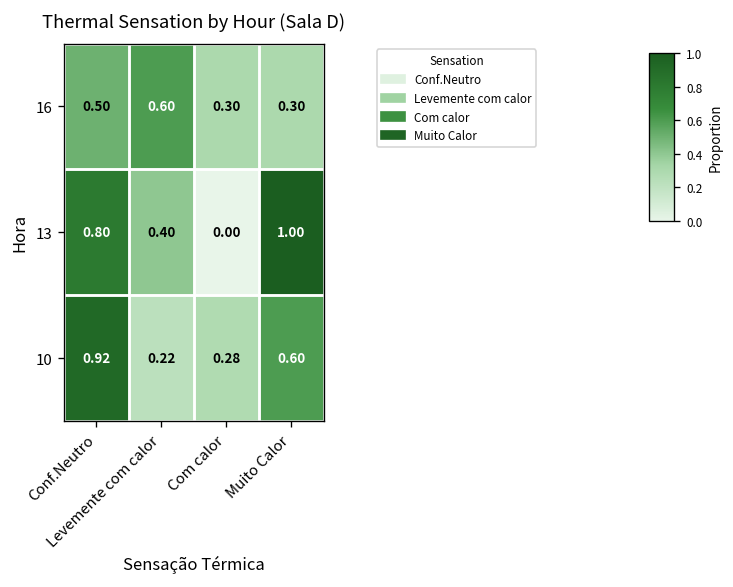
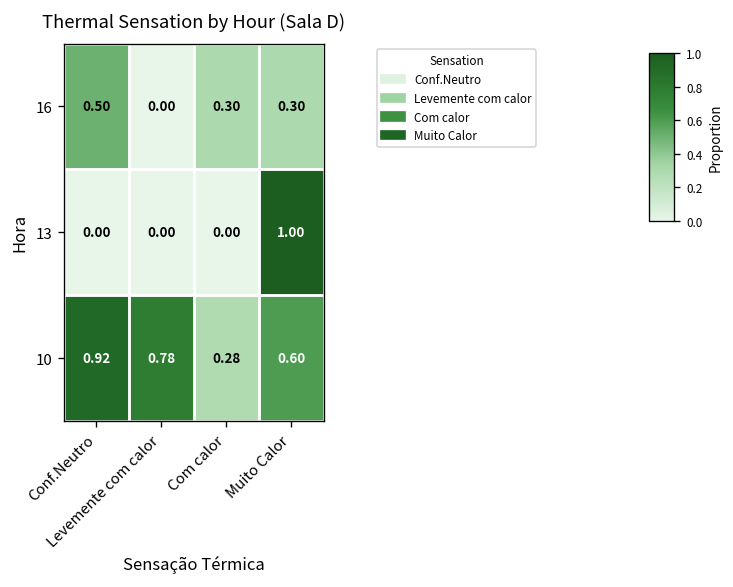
16, Levemente com calor: 0.60 -> 0.00
13, Conf.Neutro: 0.80 -> 0.00
13, Levemente com calor: 0.40 -> 0.00
10, Levemente com calor: 0.22 -> 0.78
